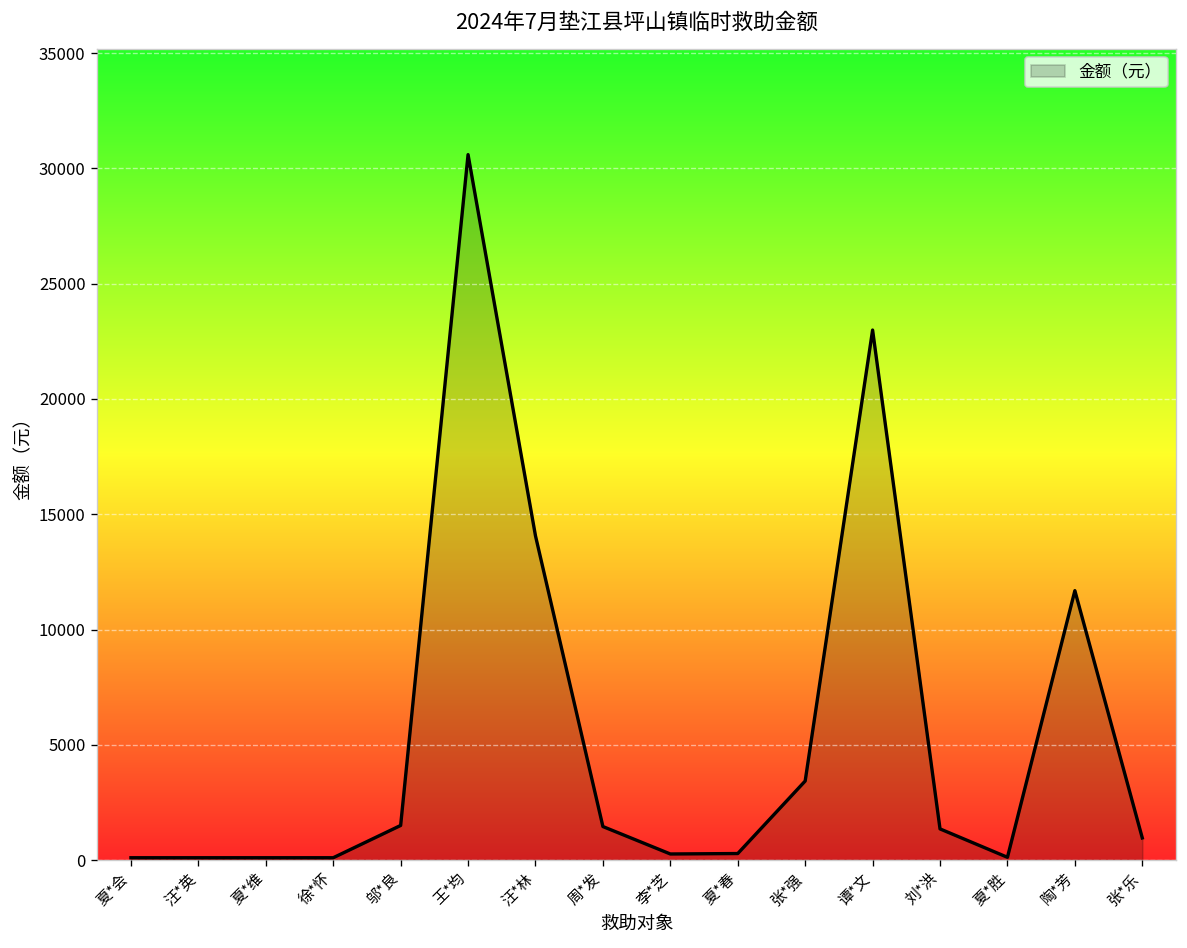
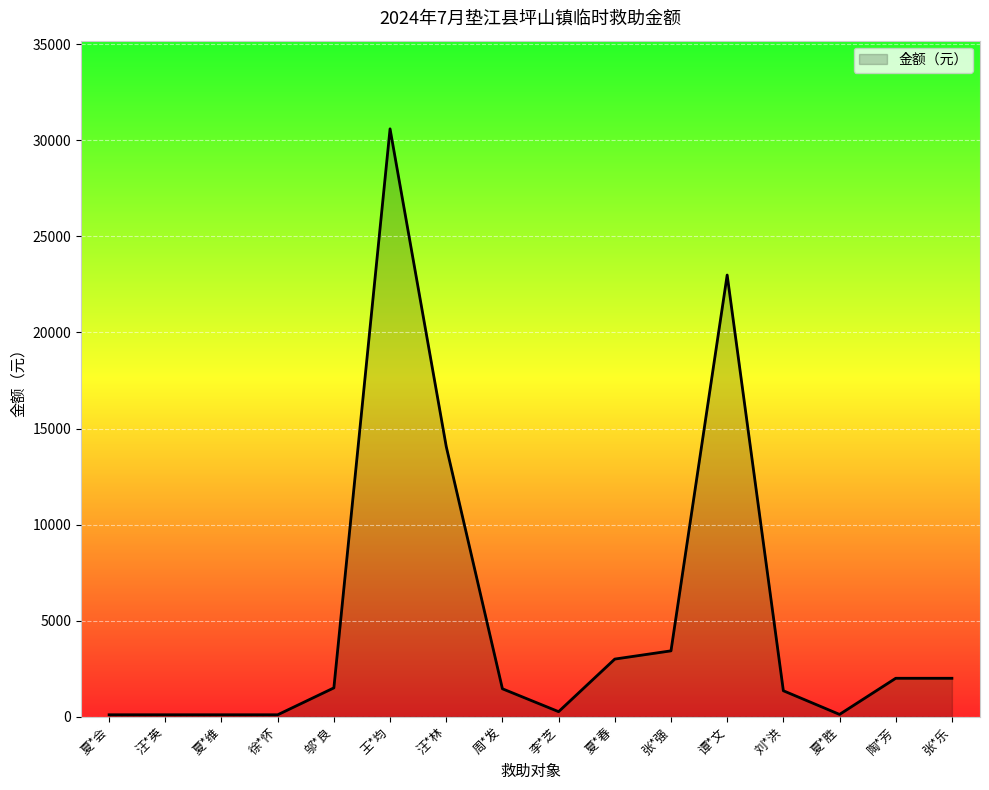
夏*春: 300 -> 3000
陶*芳: 11700 -> 2000
张*乐: 1000 -> 2000
